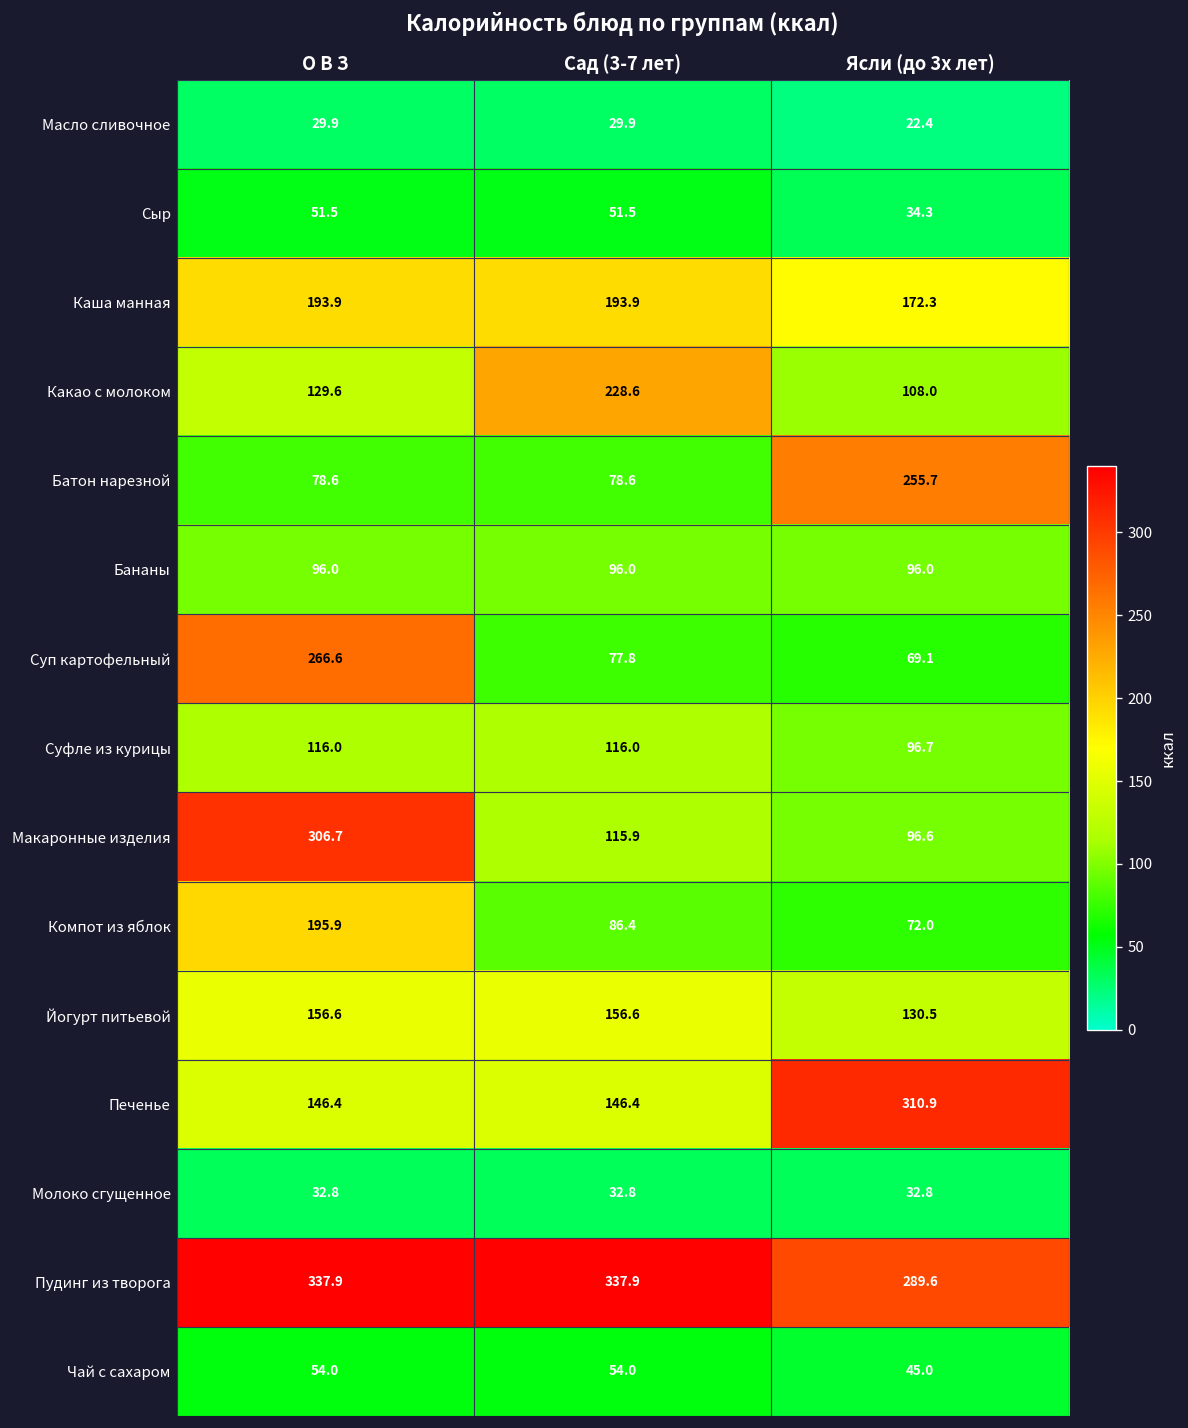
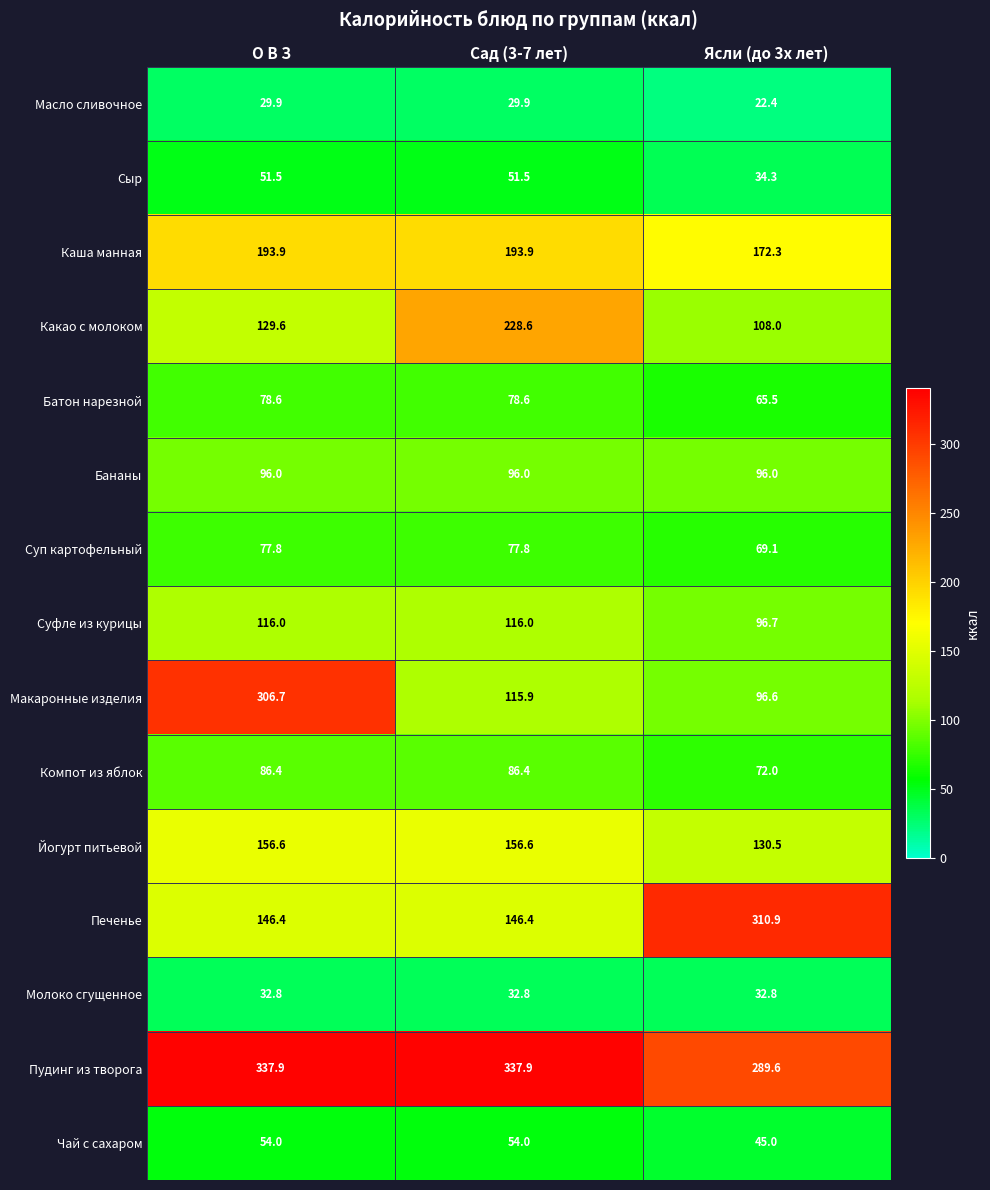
Батон нарезной, Ясли (до 3х лет): 255.7 -> 65.5
Суп картофельный, О В З: 266.6 -> 77.8
Компот из яблок, О В З: 195.9 -> 86.4
